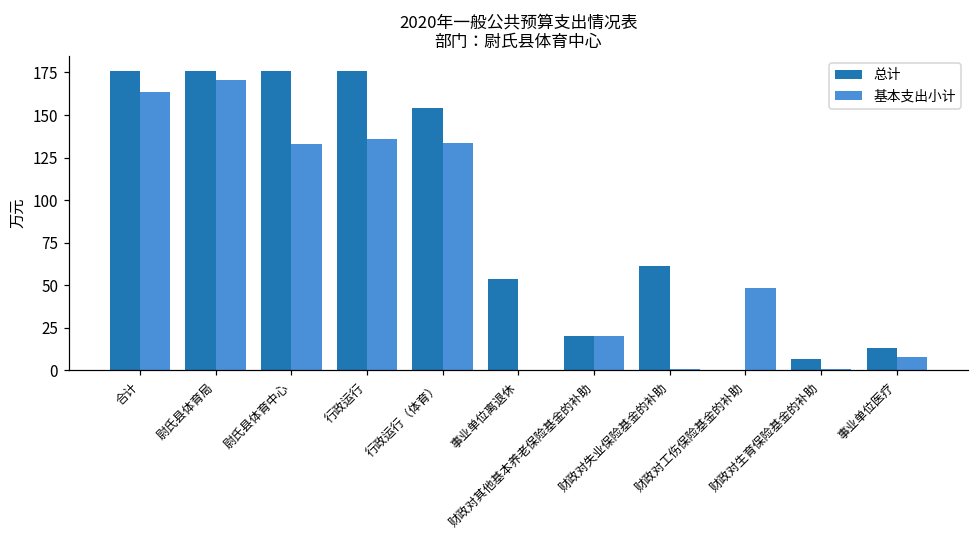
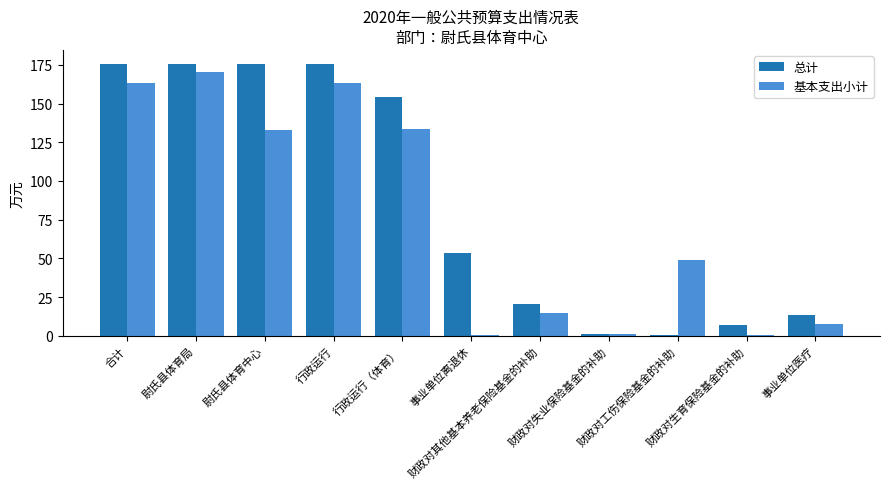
基本支出小计, 行政运行: 136 -> 163
基本支出小计, 财政对其他基本养老保险基金的补助: 20 -> 14
总计, 财政对失业保险基金的补助: 61 -> 1
